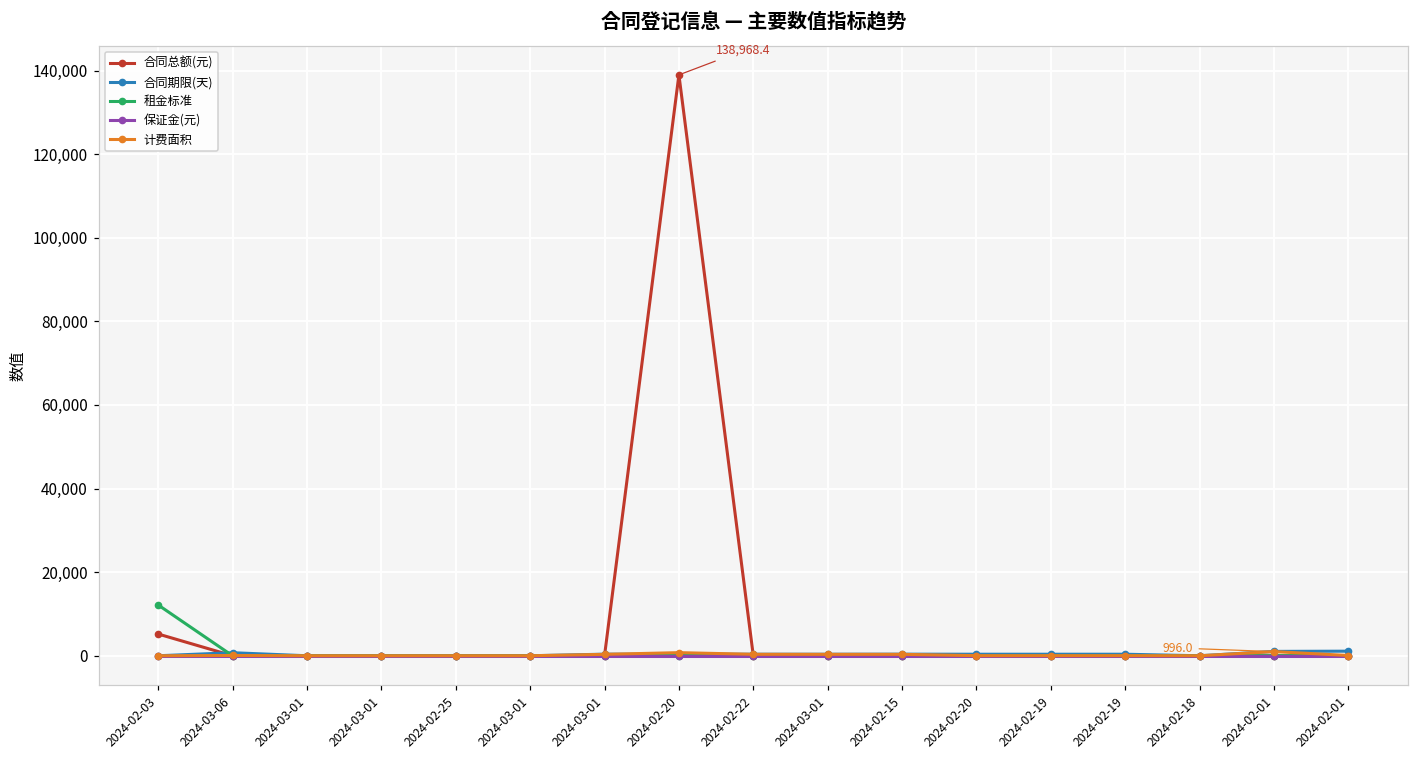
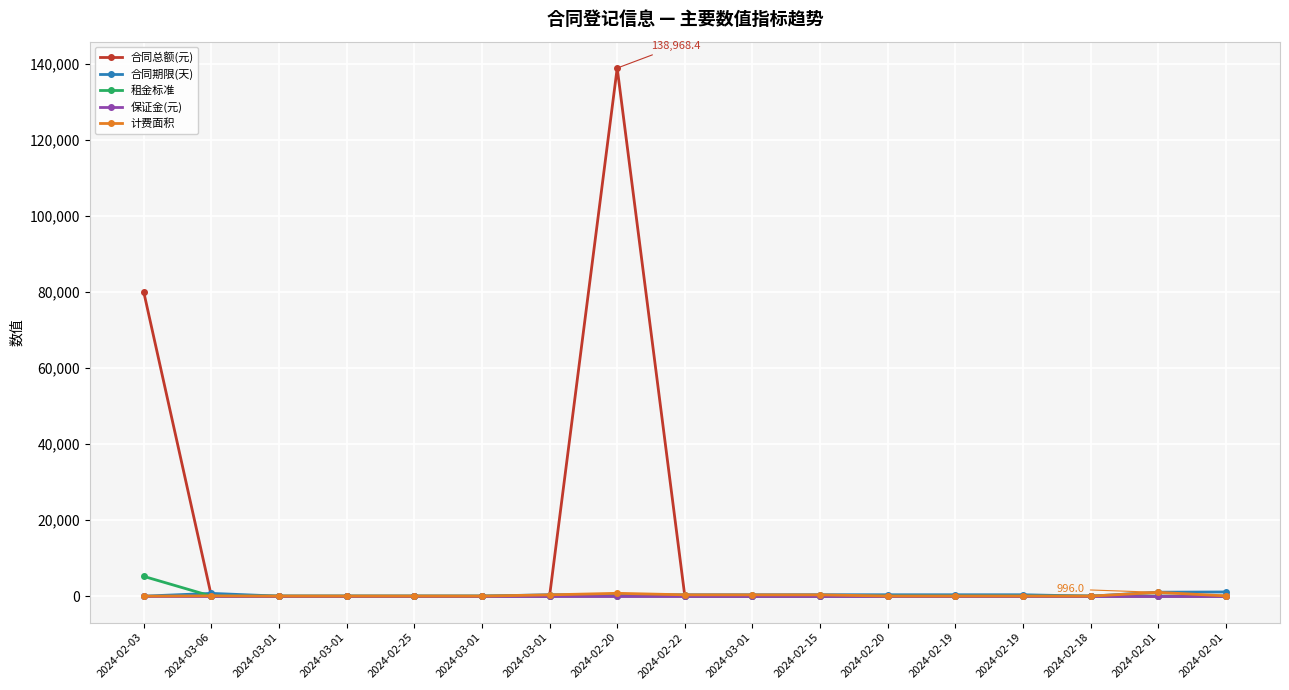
合同总额(元), 2024-02-03: 5,000 -> 80,000
租金标准, 2024-02-03: 12,000 -> 5,000
